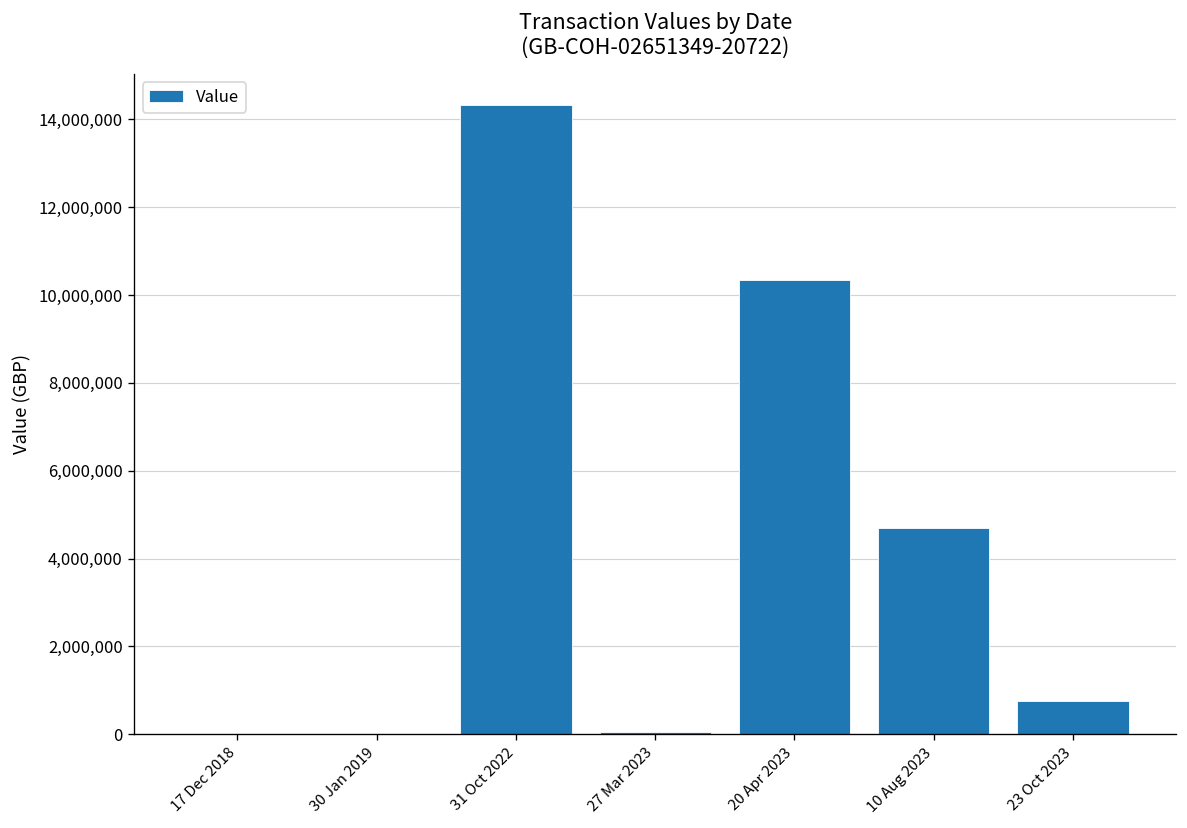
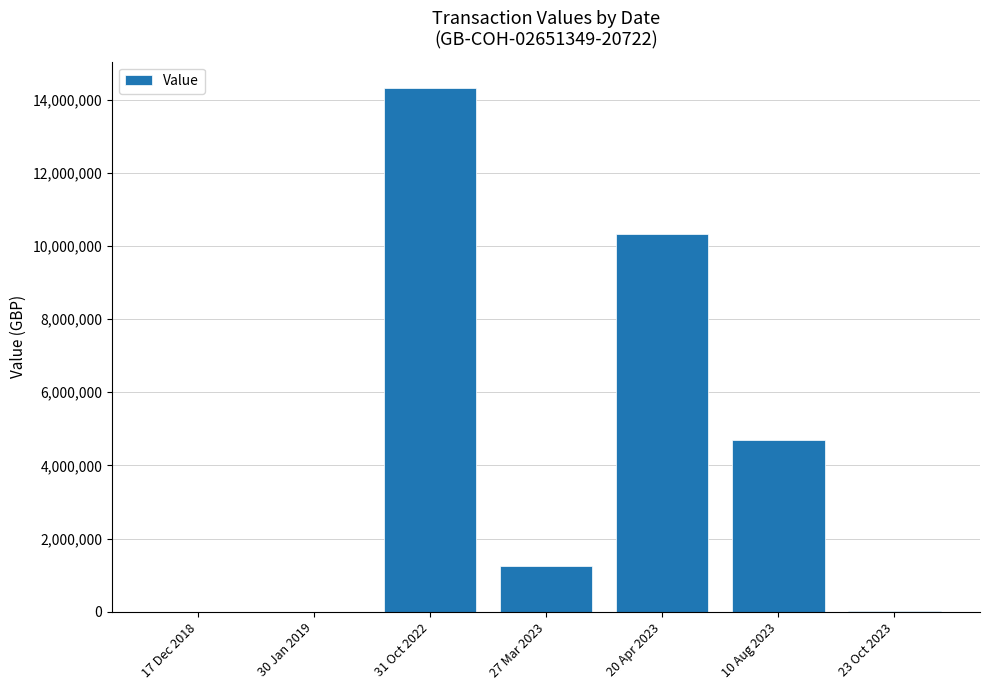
27 Mar 2023: 100,000 -> 1,200,000
23 Oct 2023: 700,000 -> 0
